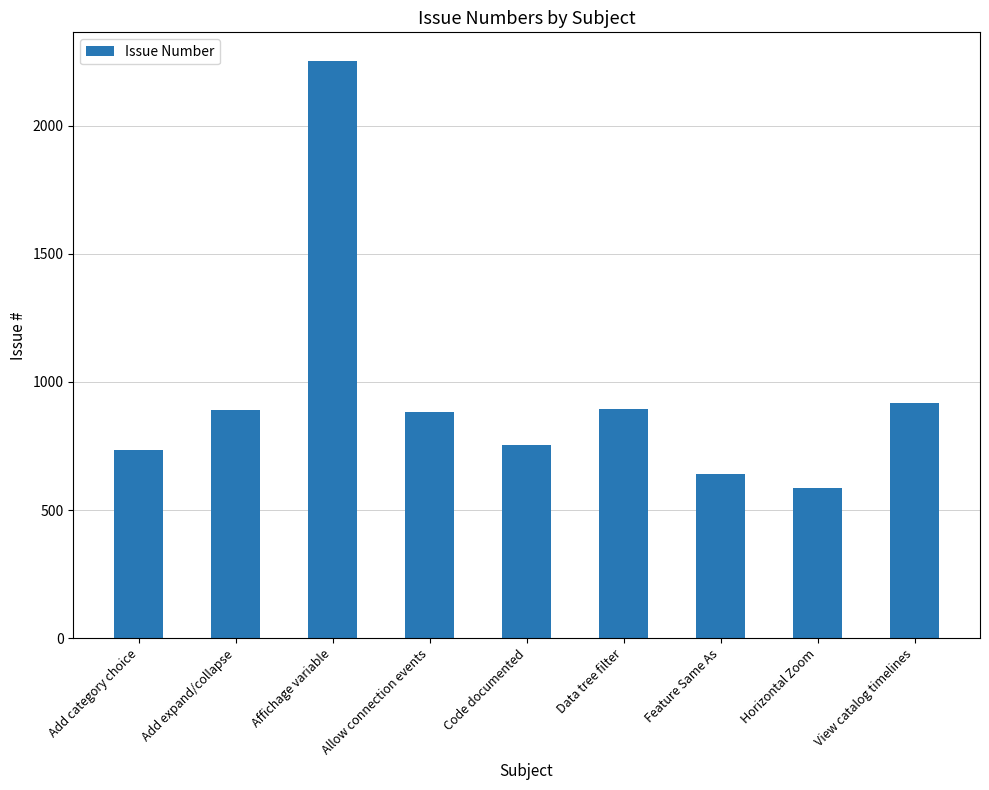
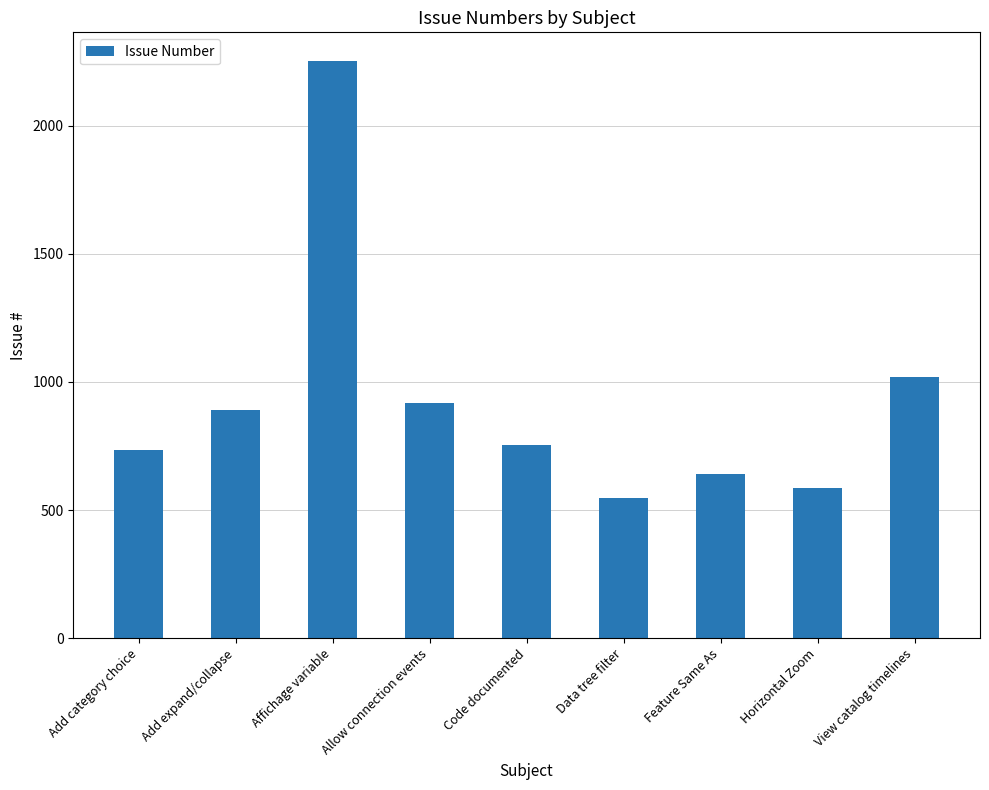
Allow connection events: 880 -> 920
Data tree filter: 900 -> 550
View catalog timelines: 920 -> 1020
